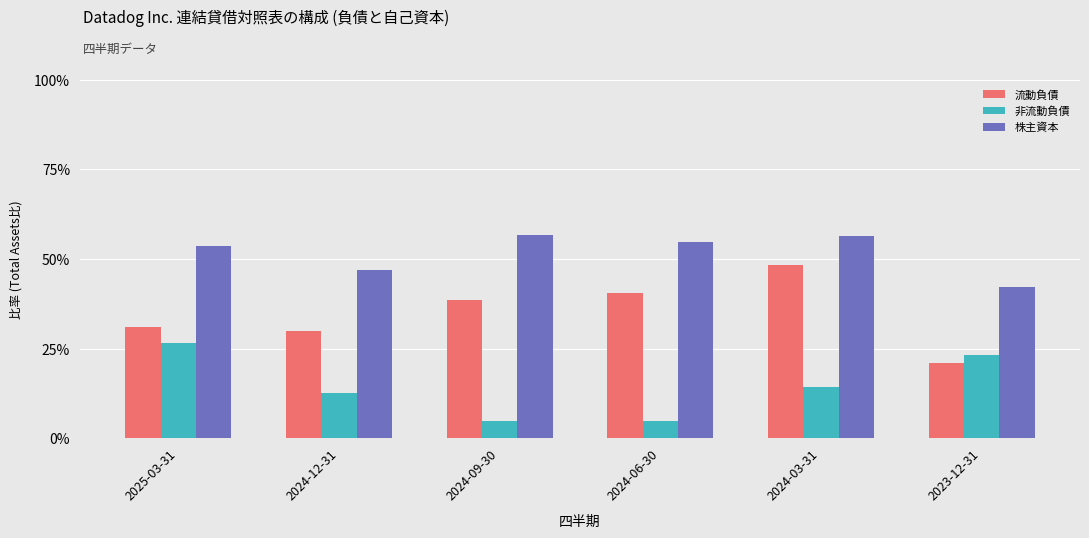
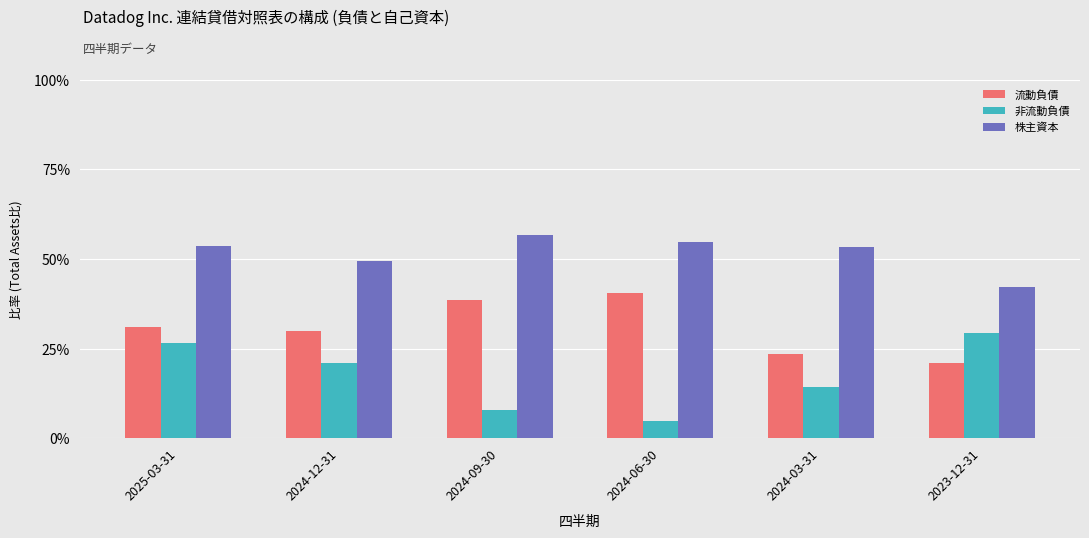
非流動負債, 2024-12-31: 13% -> 21%
株主資本, 2024-12-31: 47% -> 49%
非流動負債, 2024-09-30: 5% -> 8%
流動負債, 2024-03-31: 48% -> 23%
株主資本, 2024-03-31: 56% -> 53%
非流動負債, 2023-12-31: 23% -> 29%
